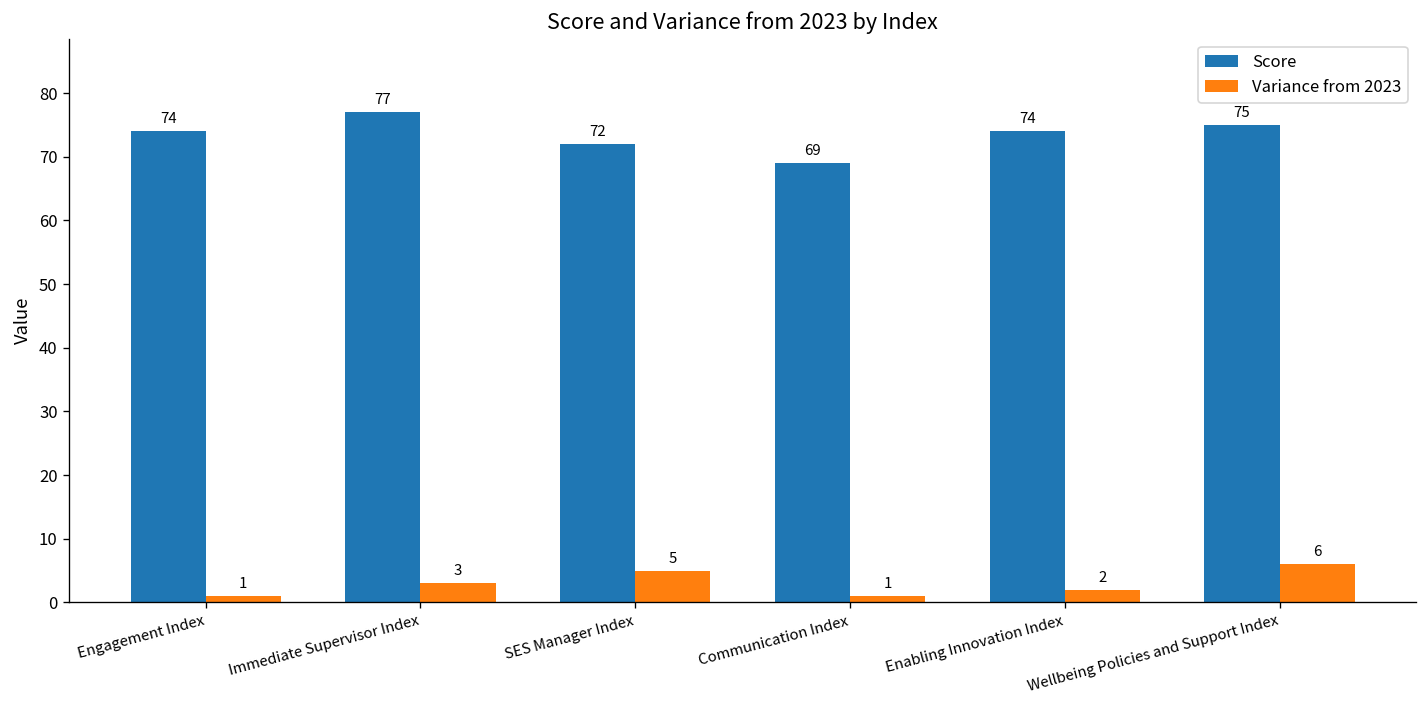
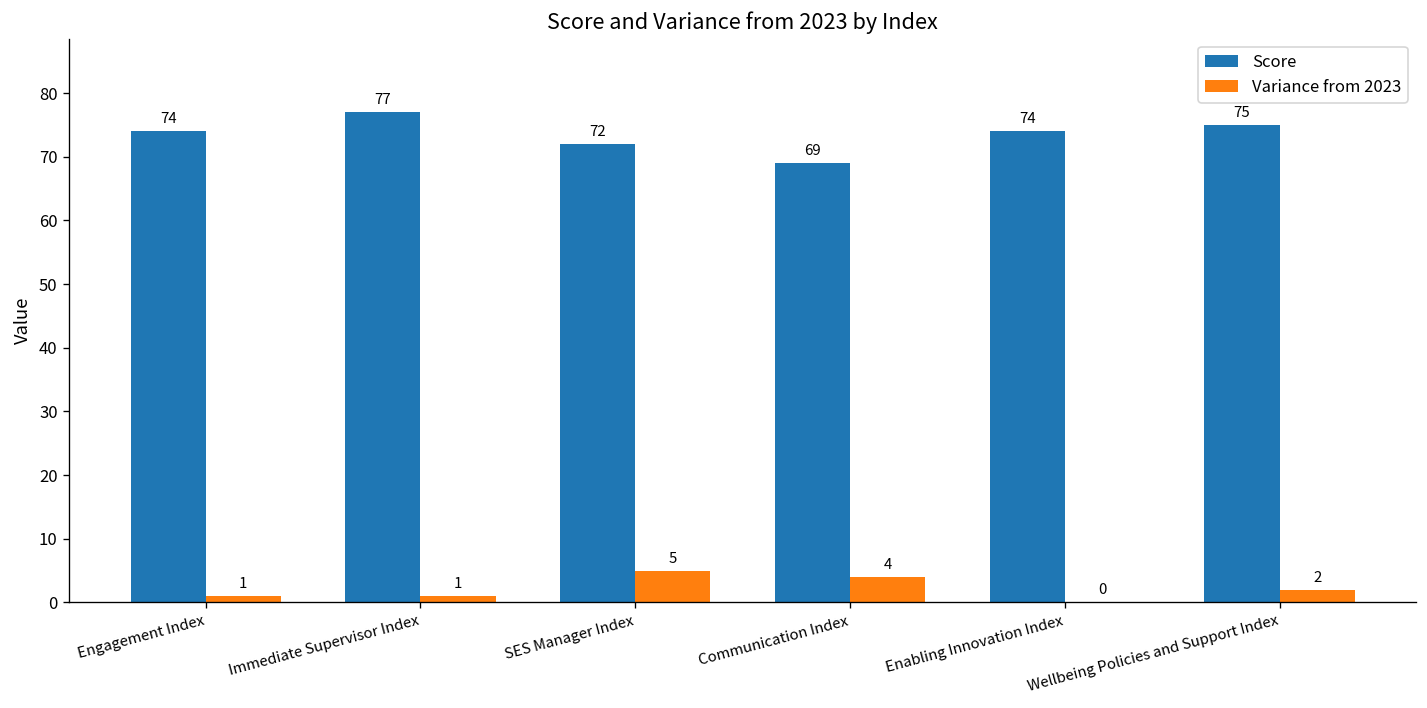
Variance from 2023, Immediate Supervisor Index: 3 -> 1
Variance from 2023, Communication Index: 1 -> 4
Variance from 2023, Enabling Innovation Index: 2 -> 0
Variance from 2023, Wellbeing Policies and Support Index: 6 -> 2
